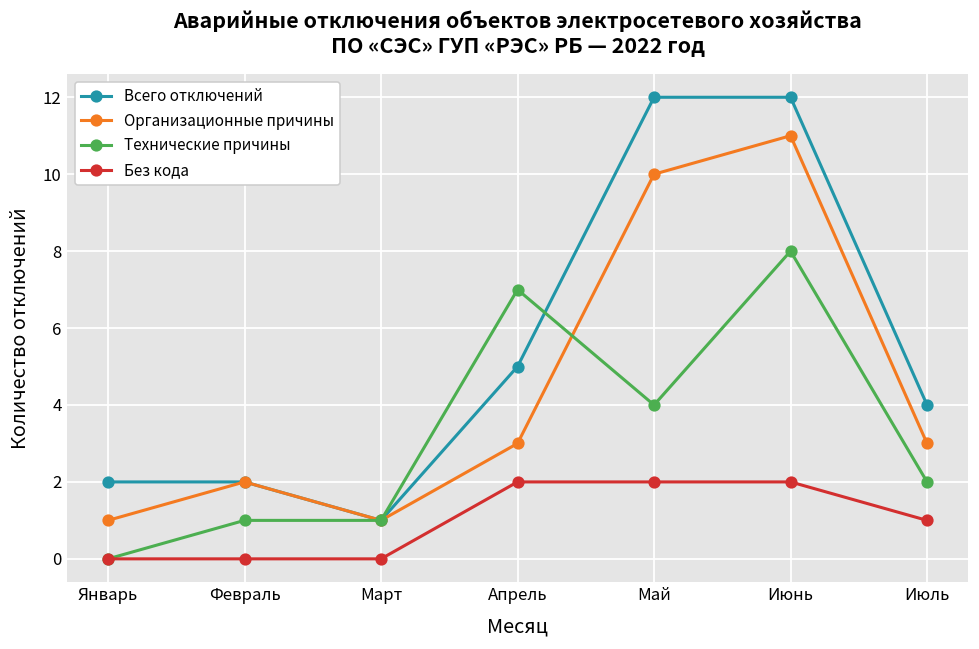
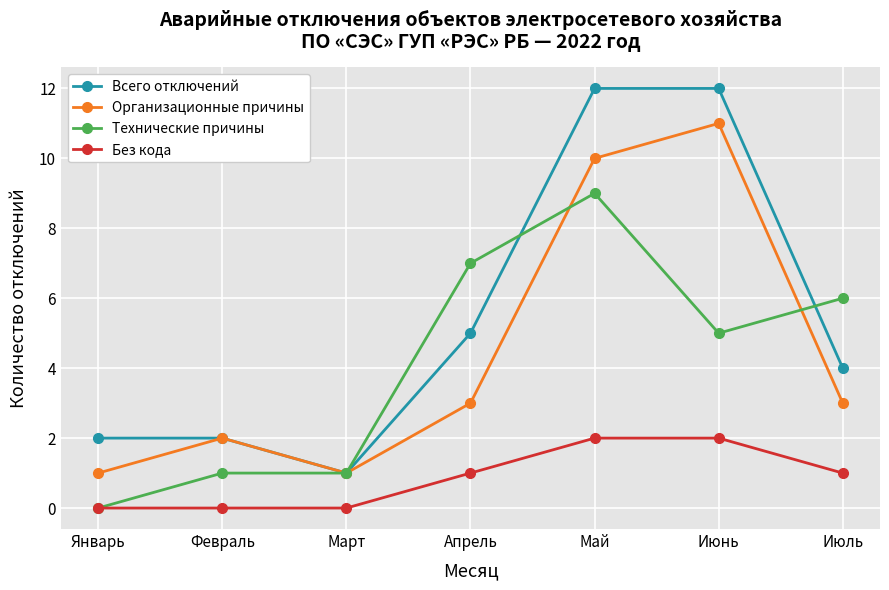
Без кода, Апрель: 2 -> 1
Технические причины, Май: 4 -> 9
Технические причины, Июнь: 8 -> 5
Технические причины, Июль: 2 -> 6
